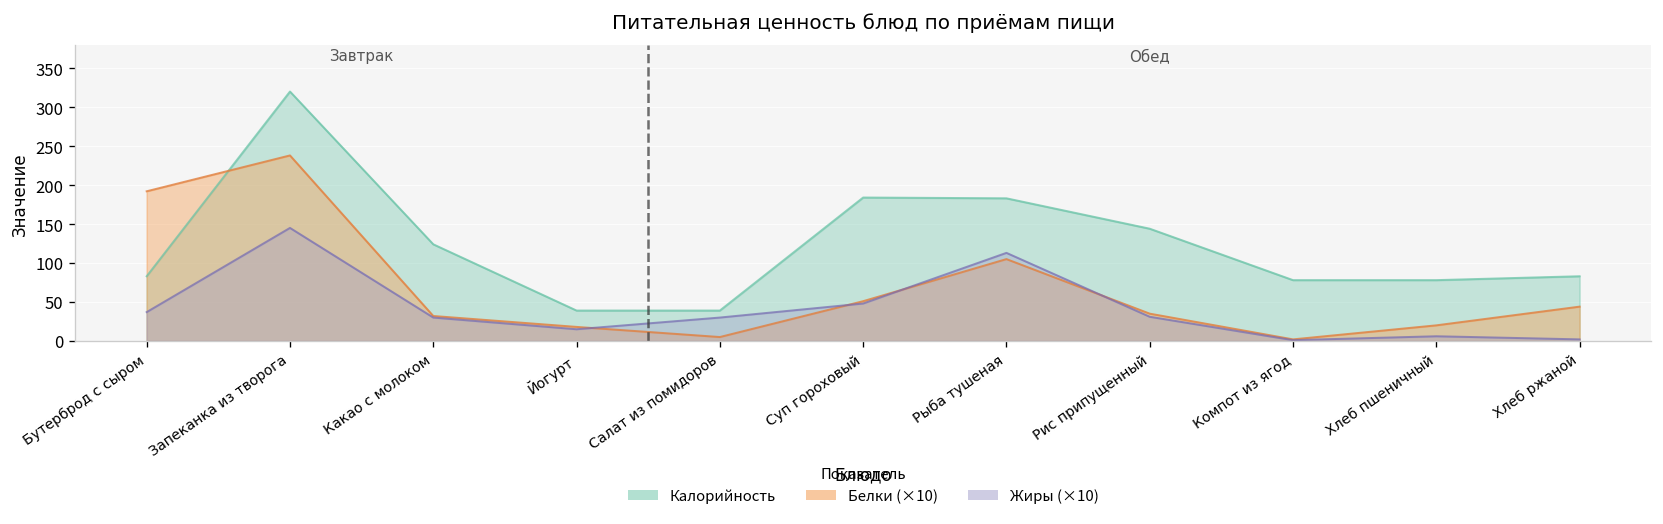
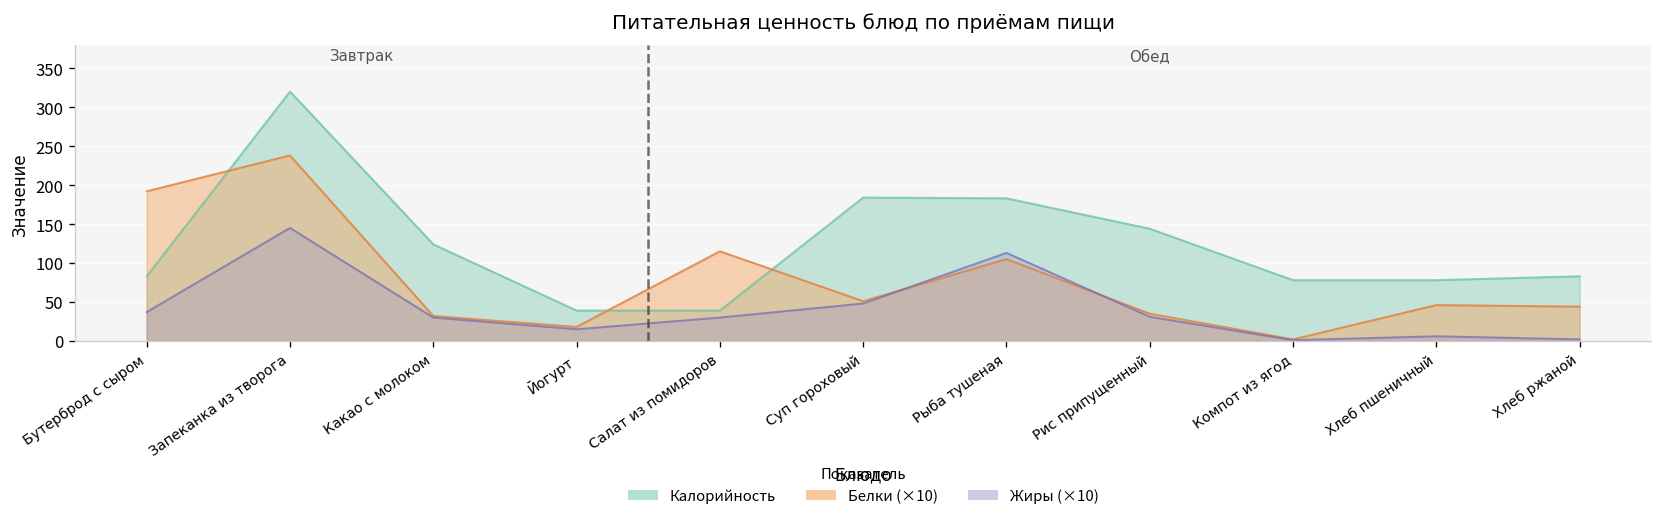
Белки (×10), Салат из помидоров: 10 -> 120
Белки (×10), Хлеб пшеничный: 20 -> 50
